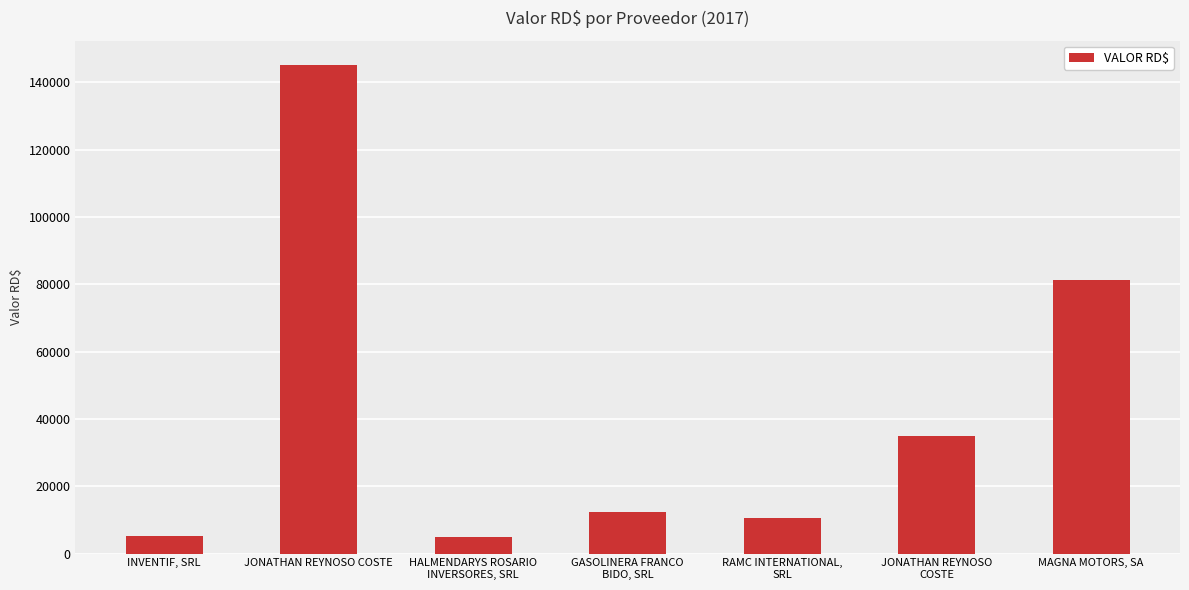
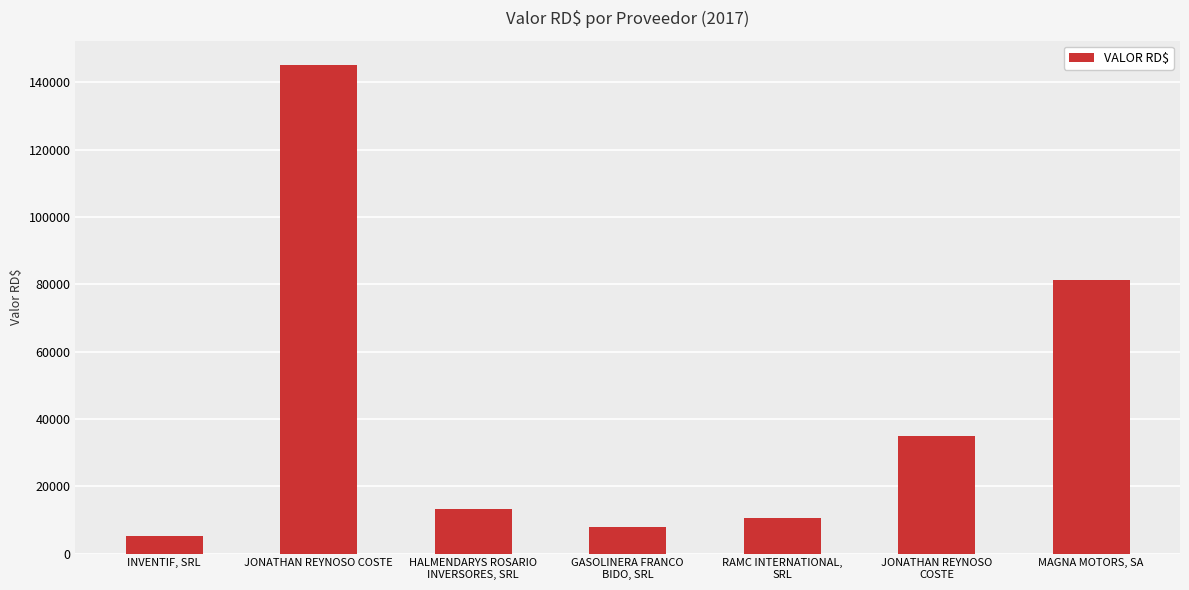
HALMENDARYS ROSARIO INVERSORES, SRL: 5000 -> 13000
GASOLINERA FRANCO BIDO, SRL: 12000 -> 8000
